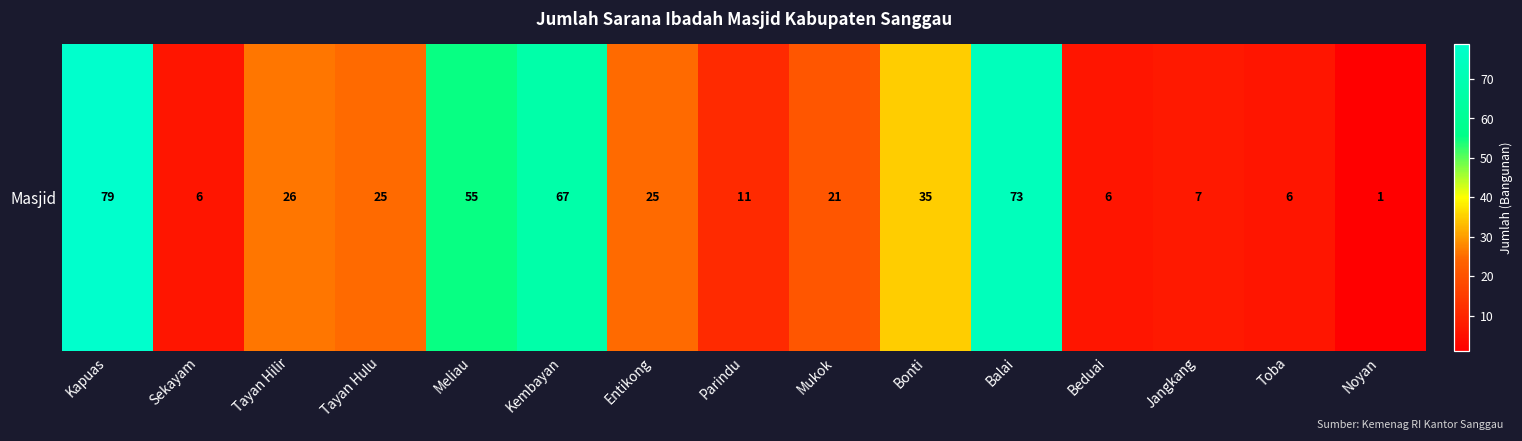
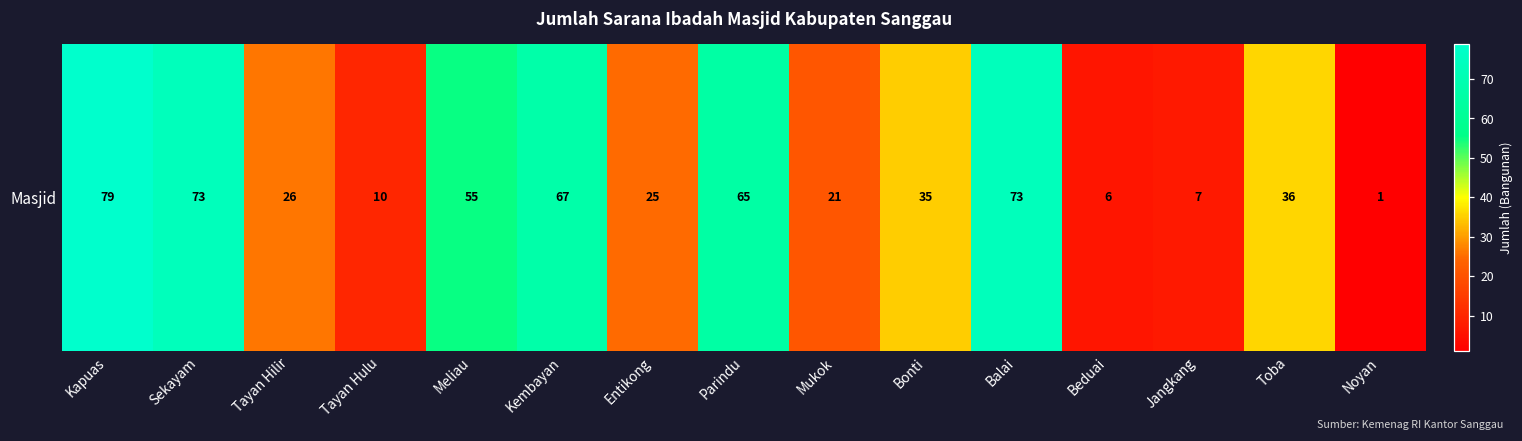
Masjid, Sekayam: 6 -> 73
Masjid, Tayan Hulu: 25 -> 10
Masjid, Parindu: 11 -> 65
Masjid, Toba: 6 -> 36
